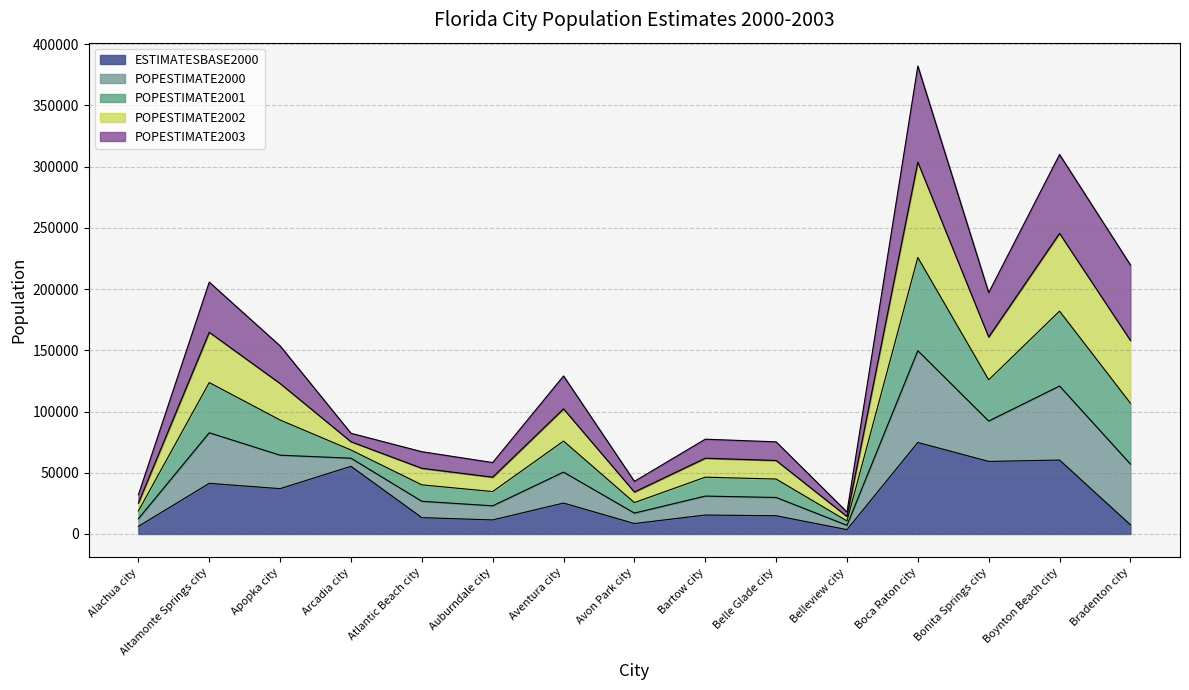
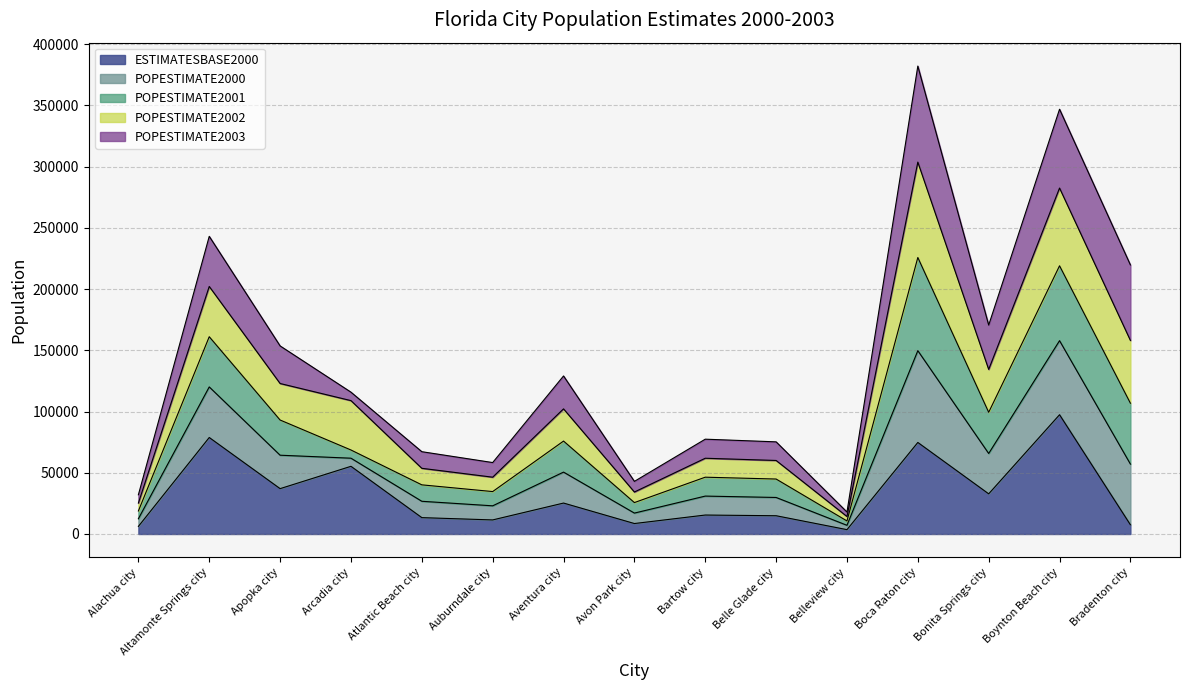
ESTIMATESBASE2000, Altamonte Springs city: 41000 -> 79000
POPESTIMATE2002, Arcadia city: 7000 -> 40000
ESTIMATESBASE2000, Bonita Springs city: 59000 -> 33000
ESTIMATESBASE2000, Boynton Beach city: 60000 -> 97000
